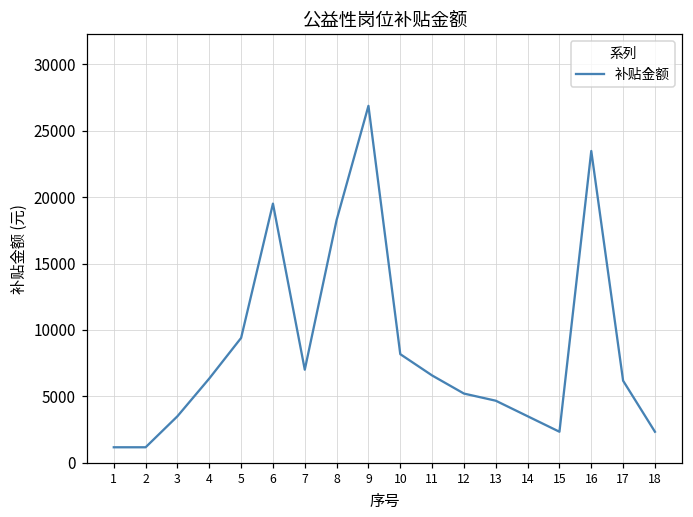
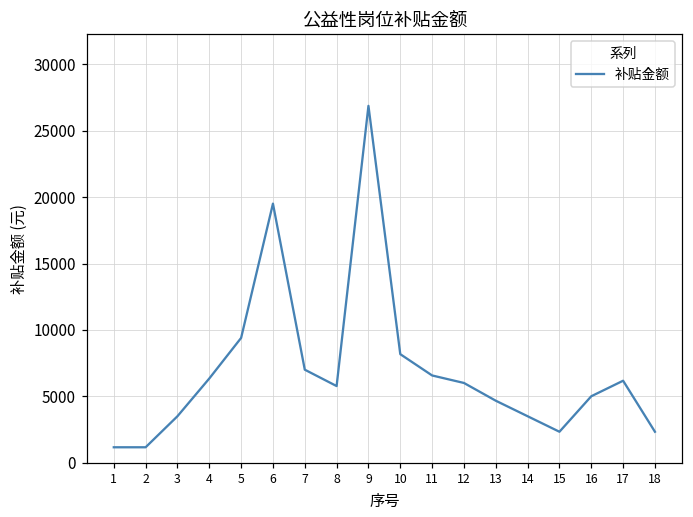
8: 18300 -> 5800
12: 5200 -> 6000
16: 23500 -> 5000
